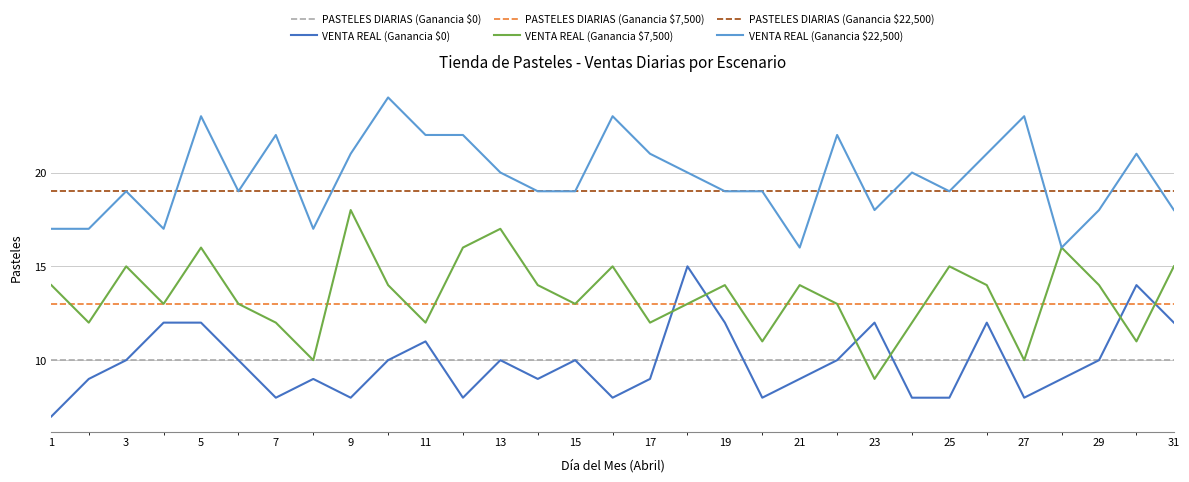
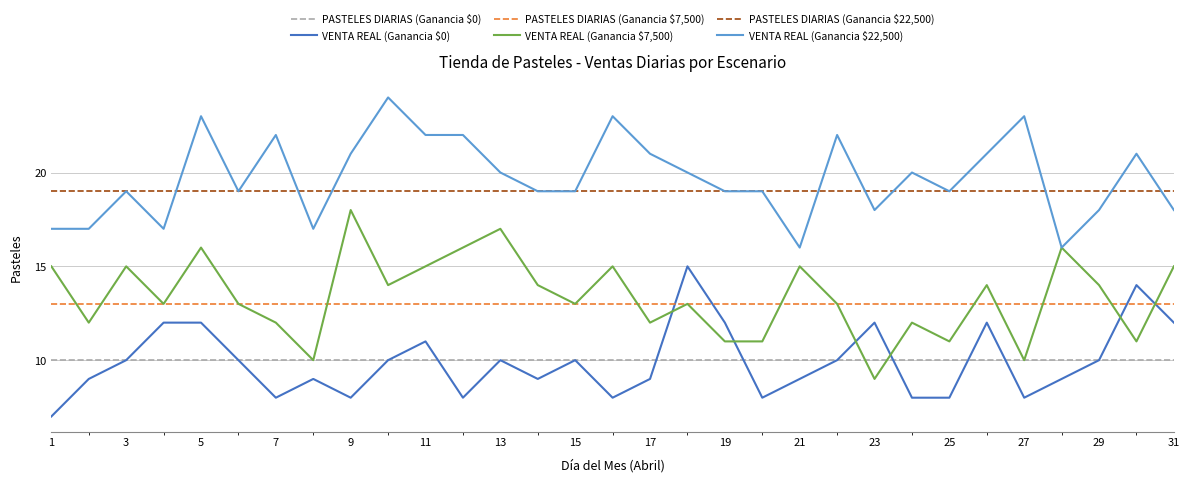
VENTA REAL (Ganancia $7,500), 1: 14 -> 15
VENTA REAL (Ganancia $7,500), 11: 12 -> 15
VENTA REAL (Ganancia $7,500), 19: 14 -> 11
VENTA REAL (Ganancia $7,500), 21: 14 -> 15
VENTA REAL (Ganancia $7,500), 25: 15 -> 11
